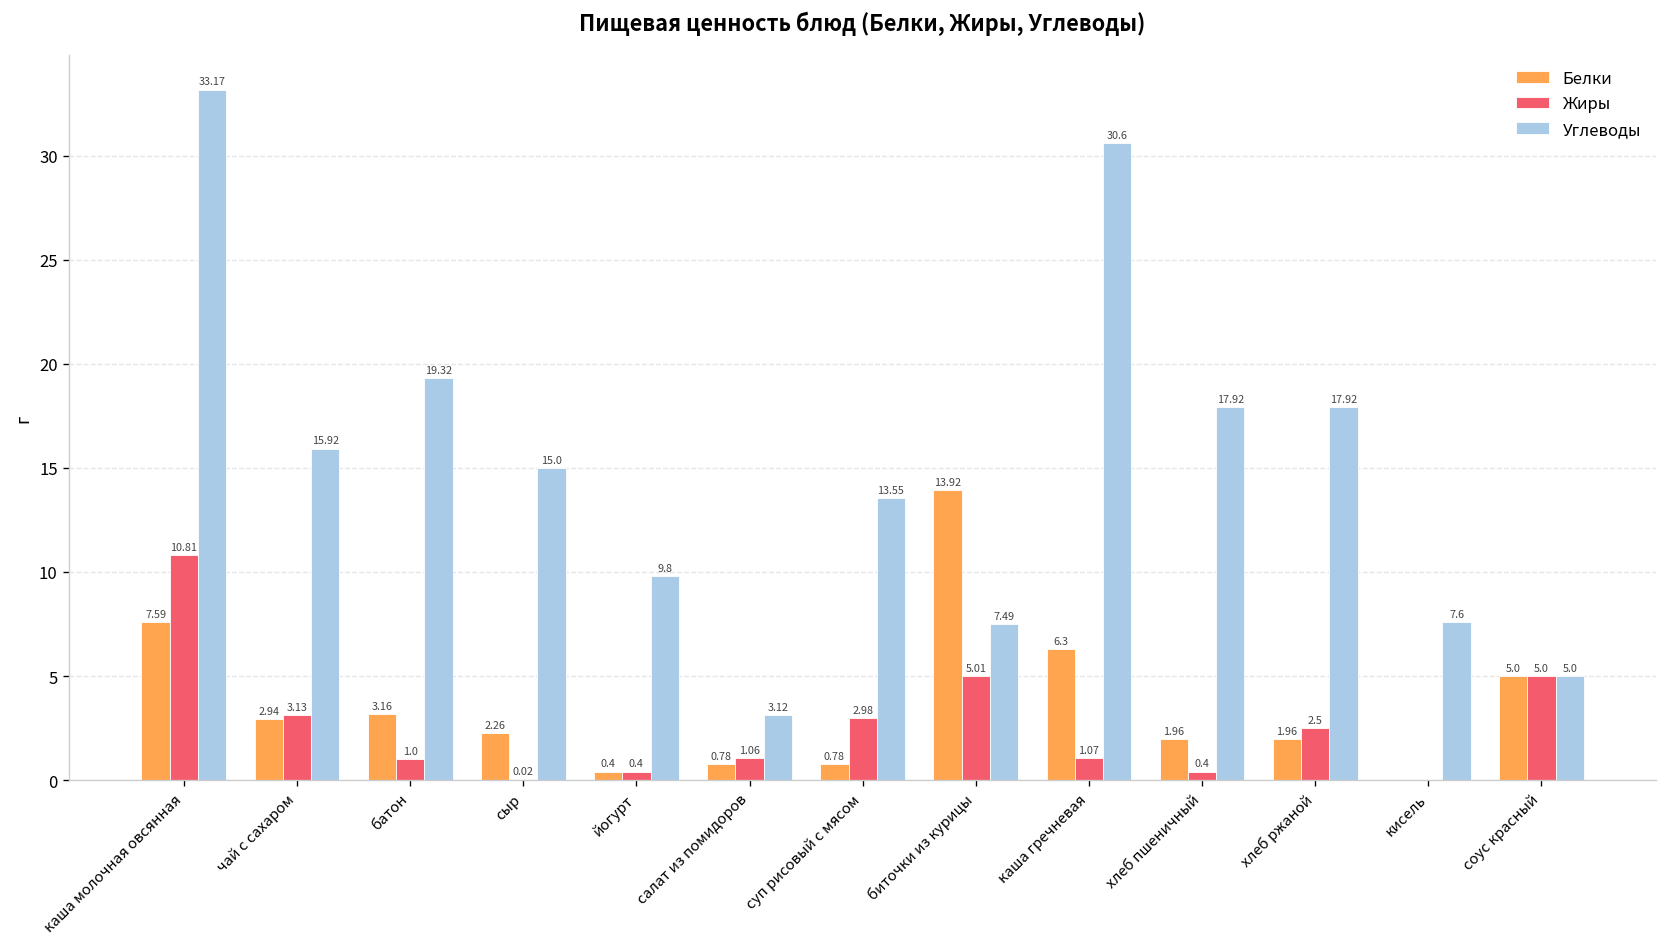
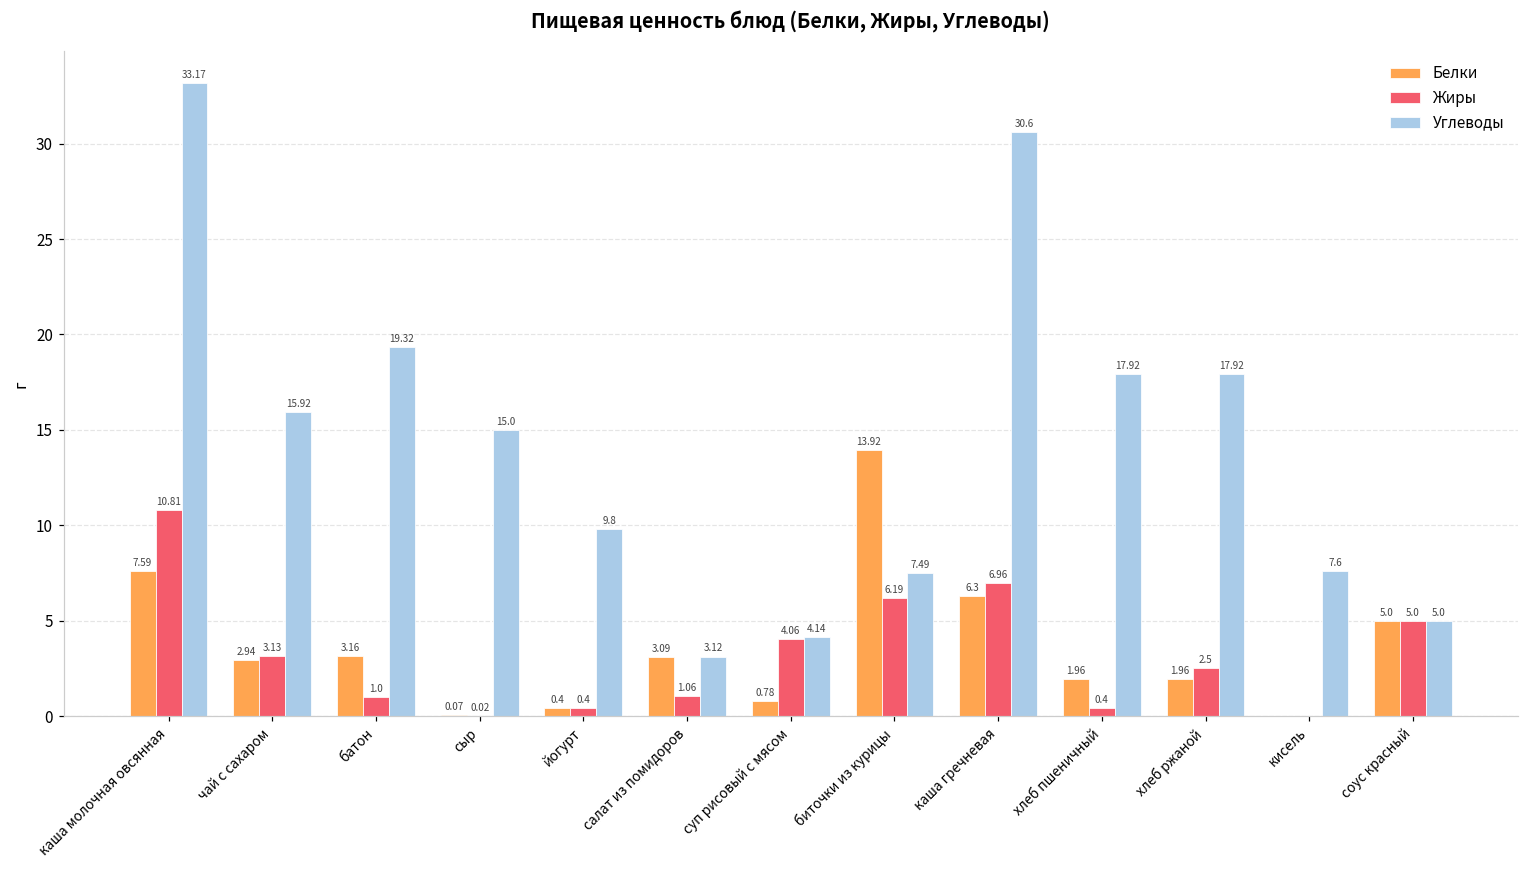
Белки, сыр: 2.26 -> 0.07
Белки, салат из помидоров: 0.78 -> 3.09
Жиры, суп рисовый с мясом: 2.98 -> 4.06
Углеводы, суп рисовый с мясом: 13.55 -> 4.14
Жиры, биточки из курицы: 5.01 -> 6.19
Жиры, каша гречневая: 1.07 -> 6.96
